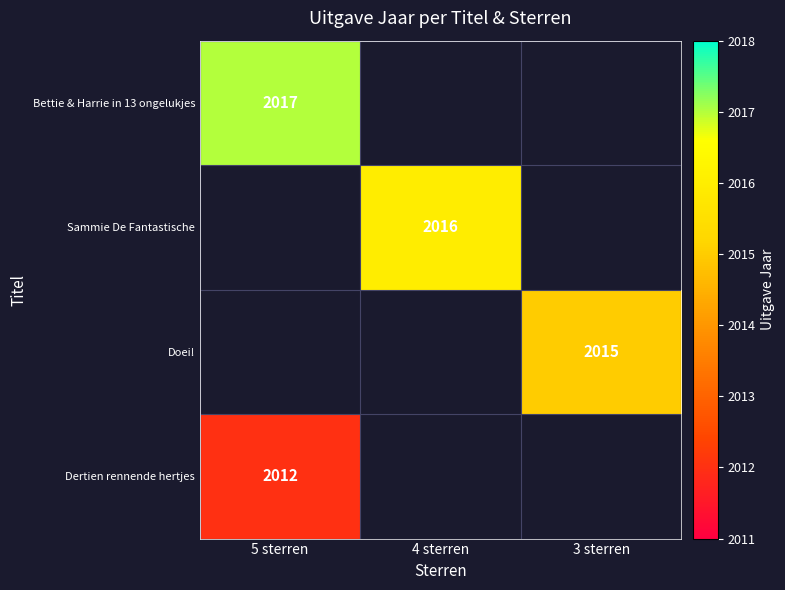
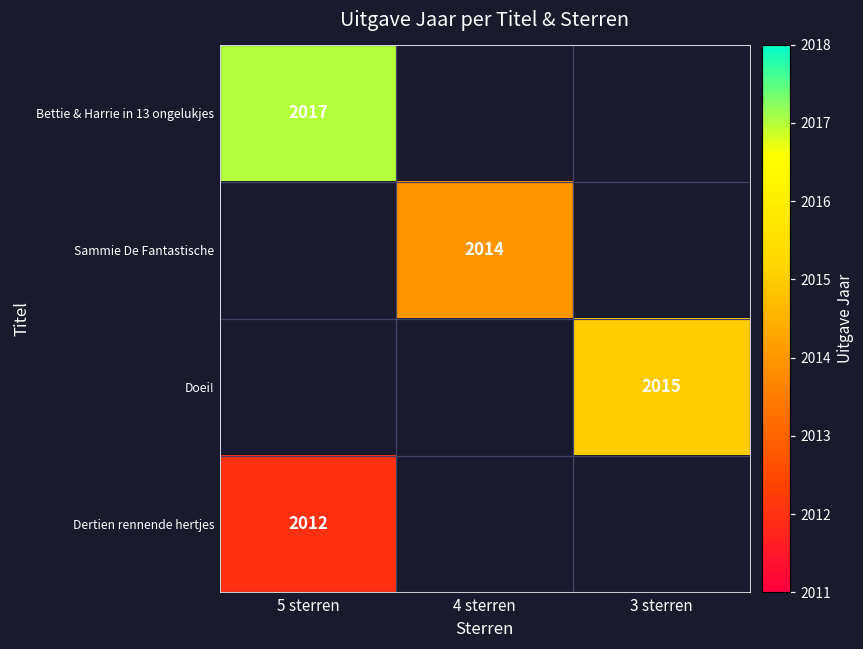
Sammie De Fantastische, 4 sterren: 2016 -> 2014
